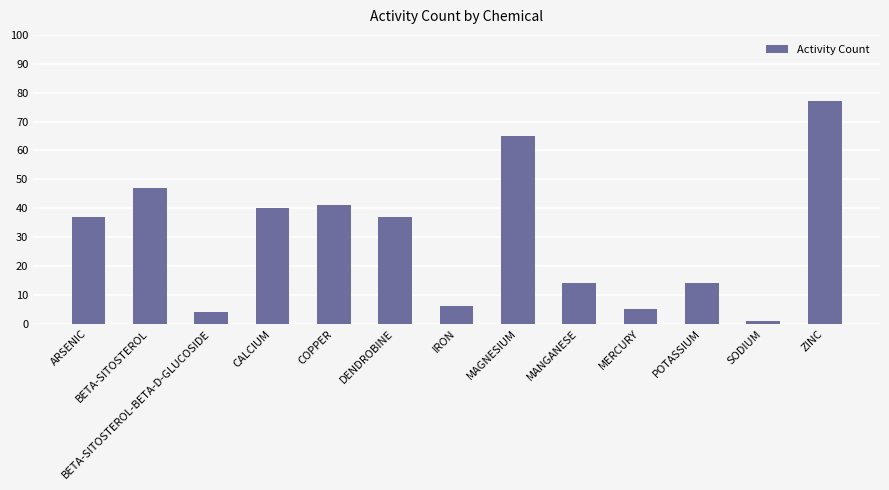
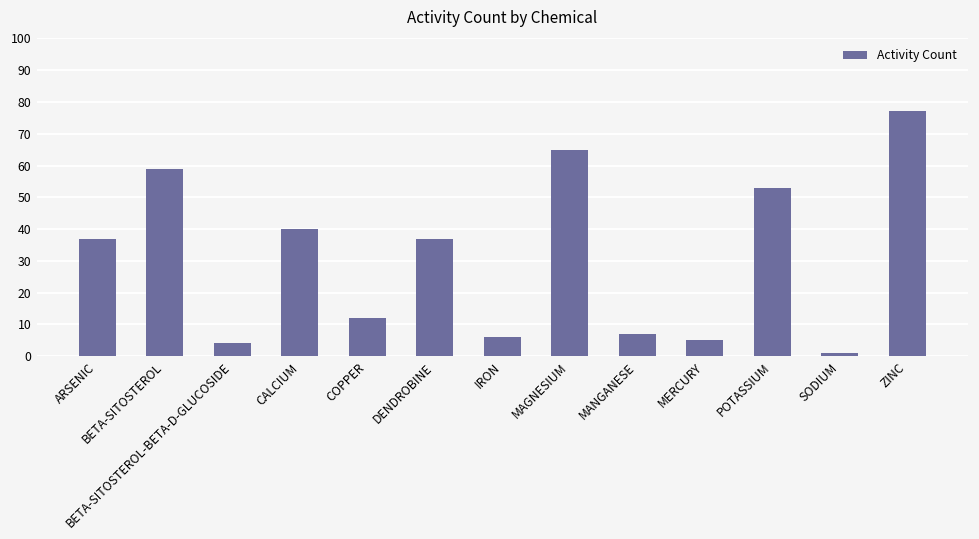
BETA-SITOSTEROL: 47 -> 59
COPPER: 41 -> 12
MANGANESE: 14 -> 7
POTASSIUM: 14 -> 53
